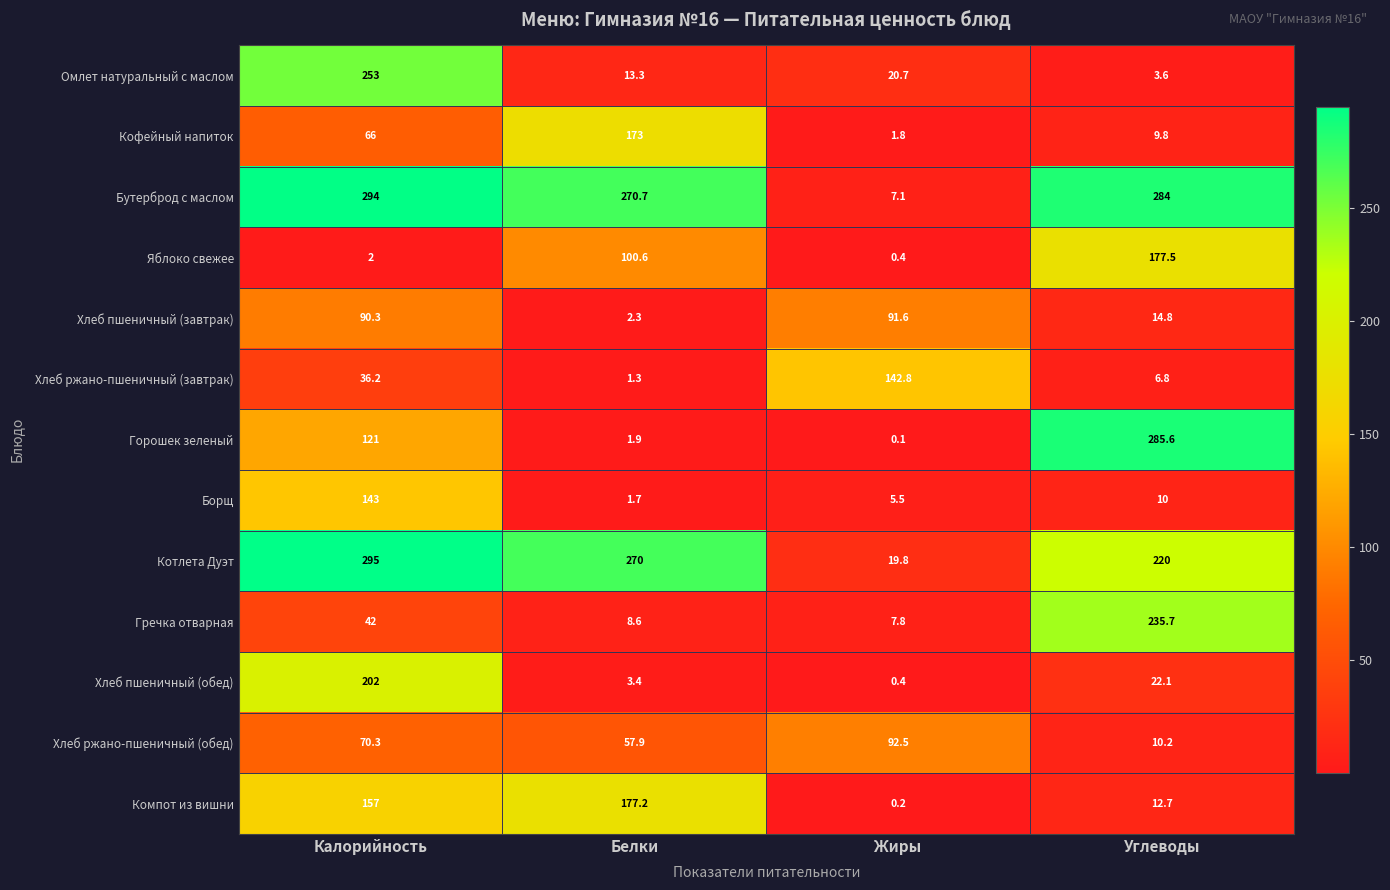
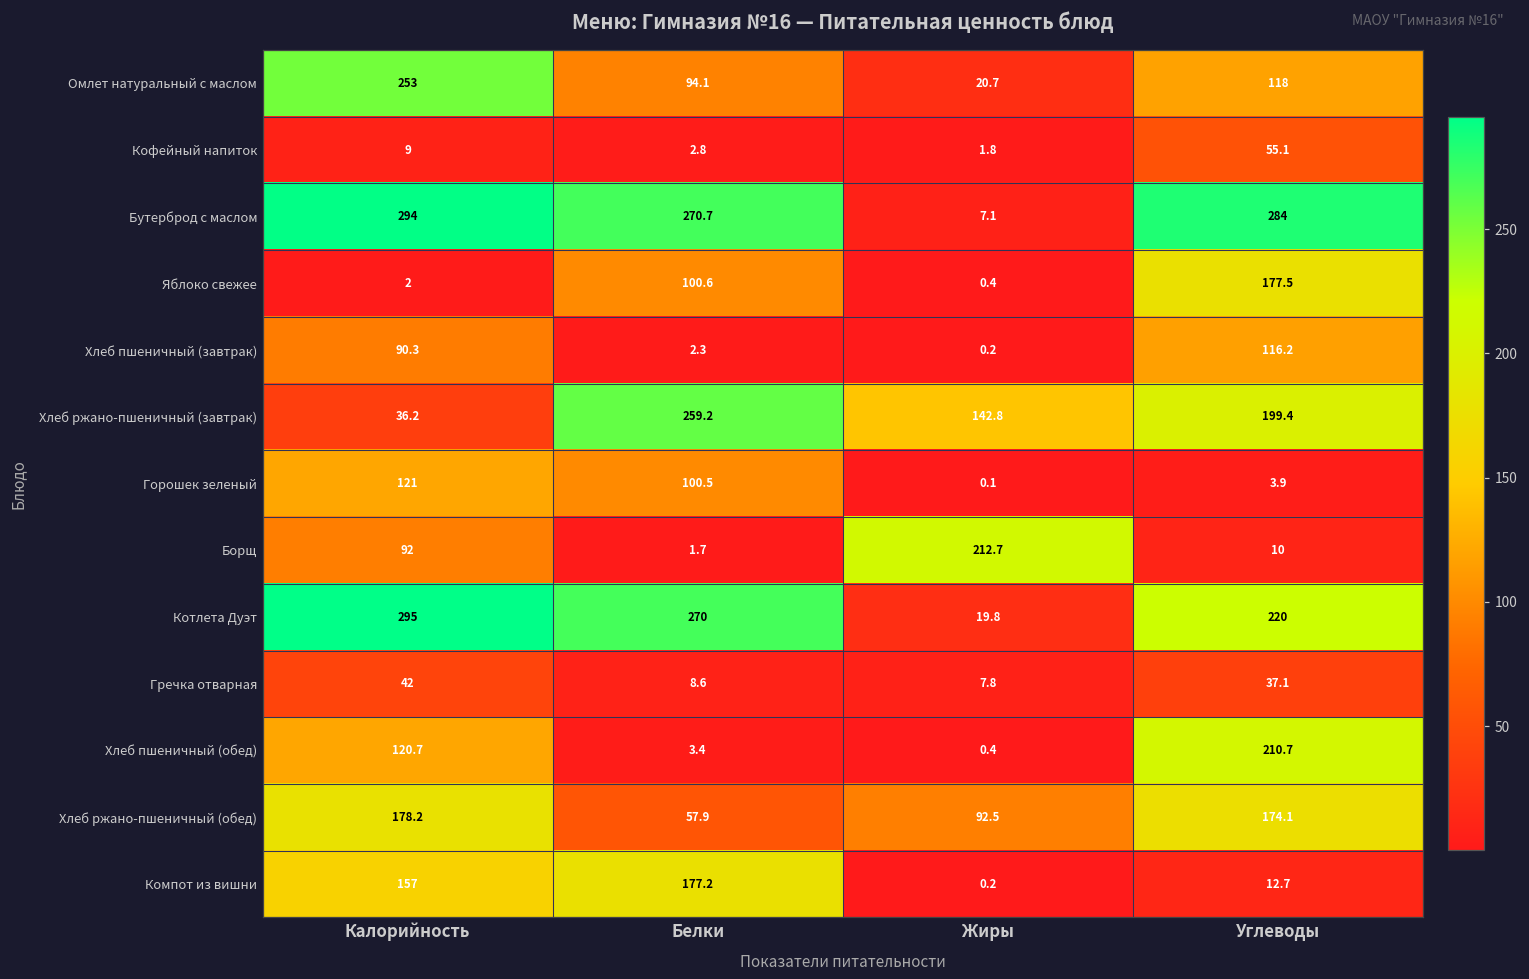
Омлет натуральный с маслом, Белки: 13.3 -> 94.1
Омлет натуральный с маслом, Углеводы: 3.6 -> 118
Кофейный напиток, Калорийность: 66 -> 9
Кофейный напиток, Белки: 173 -> 2.8
Кофейный напиток, Углеводы: 9.8 -> 55.1
Хлеб пшеничный (завтрак), Жиры: 91.6 -> 0.2
Хлеб пшеничный (завтрак), Углеводы: 14.8 -> 116.2
Хлеб ржано-пшеничный (завтрак), Белки: 1.3 -> 259.2
Хлеб ржано-пшеничный (завтрак), Углеводы: 6.8 -> 199.4
Горошек зеленый, Белки: 1.9 -> 100.5
Горошек зеленый, Углеводы: 285.6 -> 3.9
Борщ, Калорийность: 143 -> 92
Борщ, Жиры: 5.5 -> 212.7
Гречка отварная, Углеводы: 235.7 -> 37.1
Хлеб пшеничный (обед), Калорийность: 202 -> 120.7
Хлеб пшеничный (обед), Углеводы: 22.1 -> 210.7
Хлеб ржано-пшеничный (обед), Калорийность: 70.3 -> 178.2
Хлеб ржано-пшеничный (обед), Углеводы: 10.2 -> 174.1
